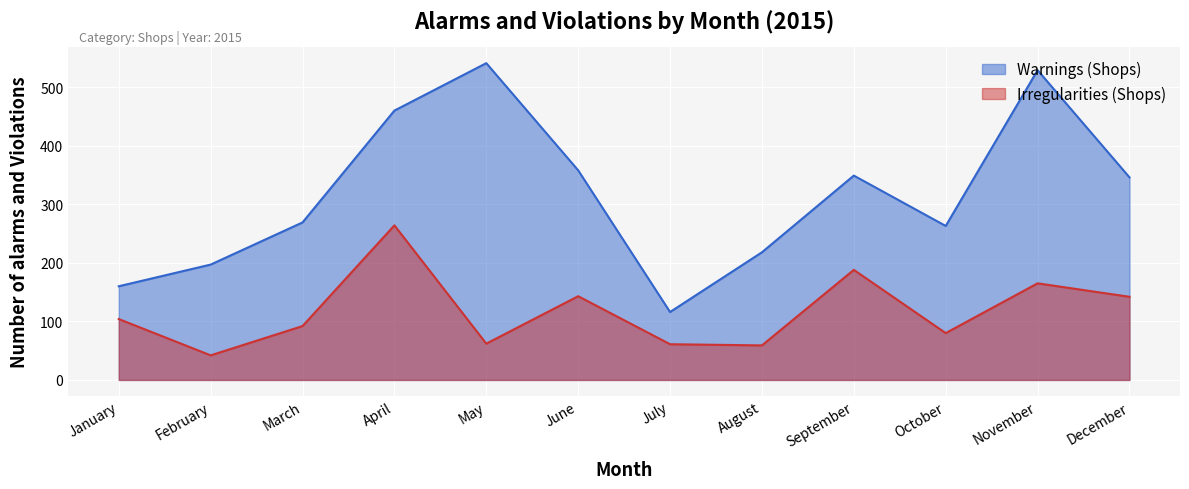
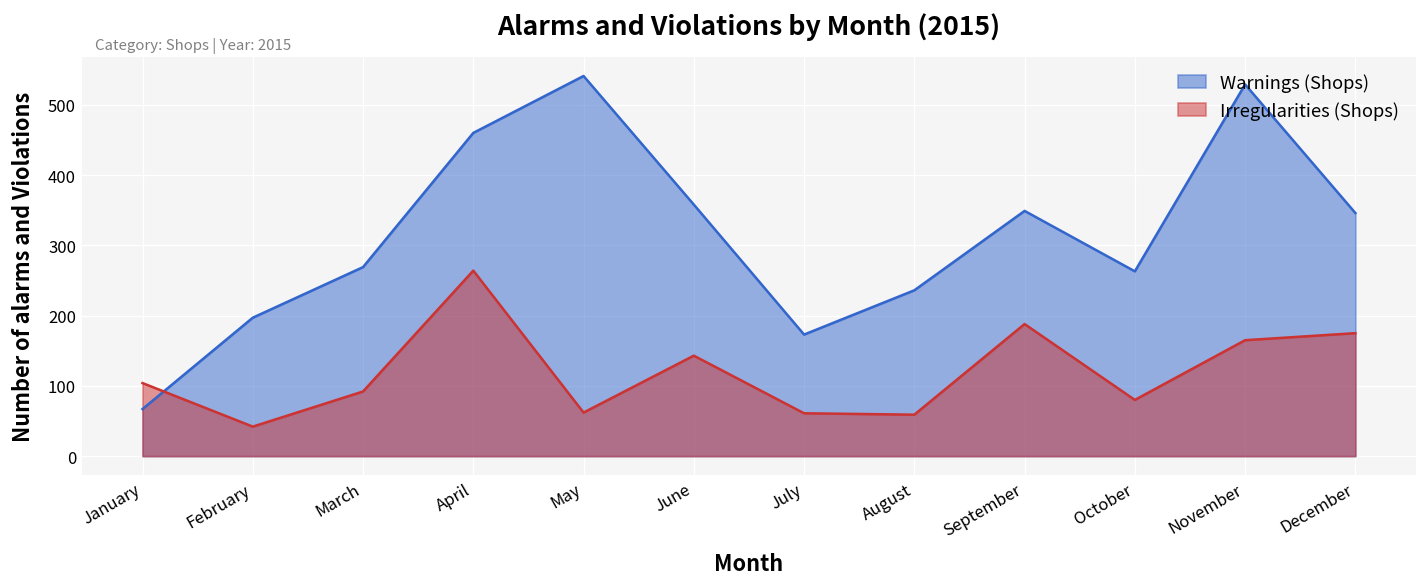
Warnings (Shops), January: 160 -> 70
Warnings (Shops), July: 120 -> 170
Warnings (Shops), August: 220 -> 240
Irregularities (Shops), December: 140 -> 180
